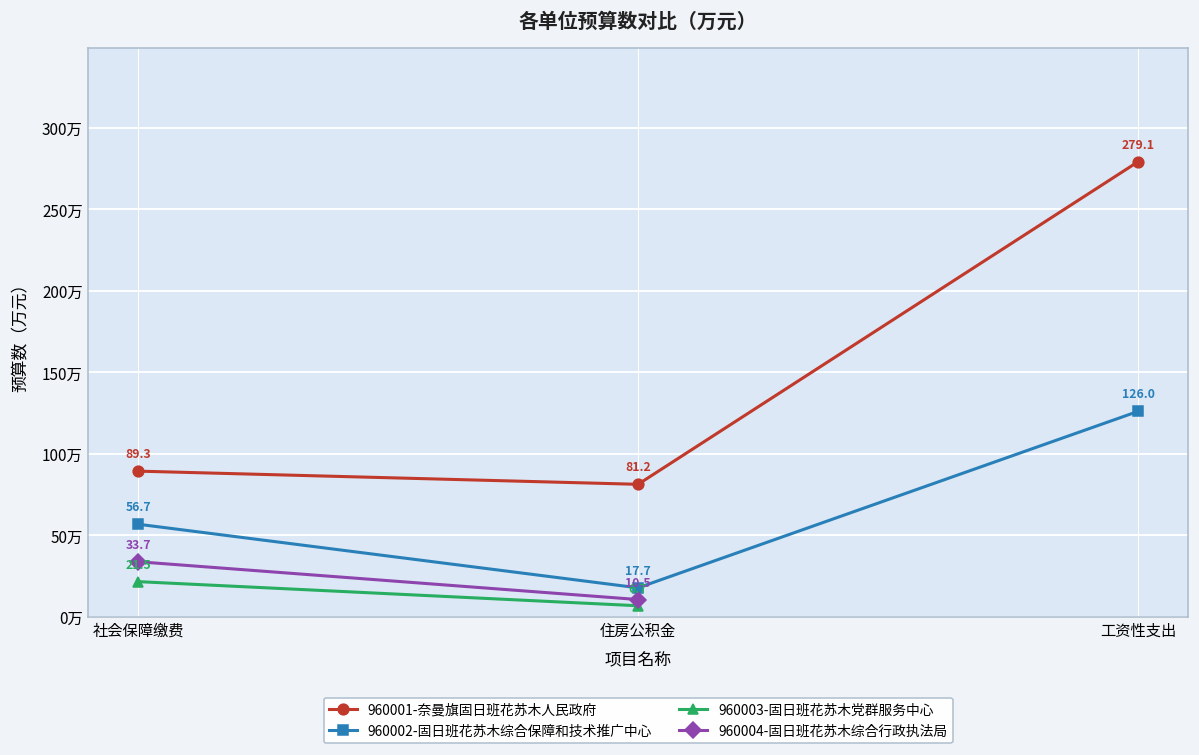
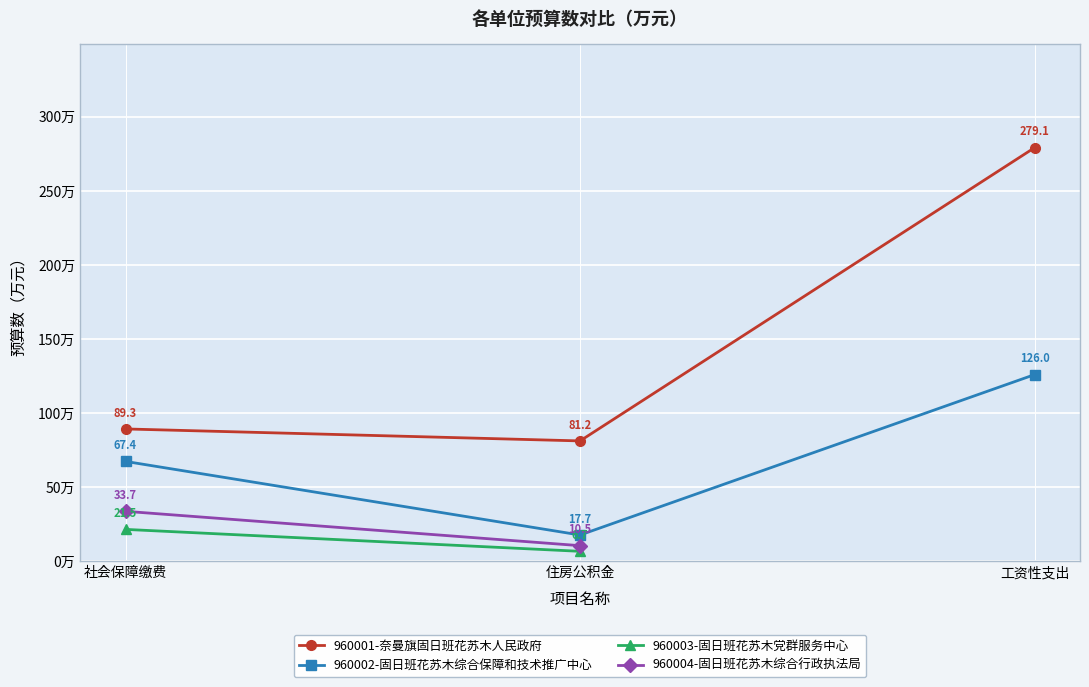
960002-固日班花苏木综合保障和技术推广中心, 社会保障缴费: 56.7 -> 67.4
